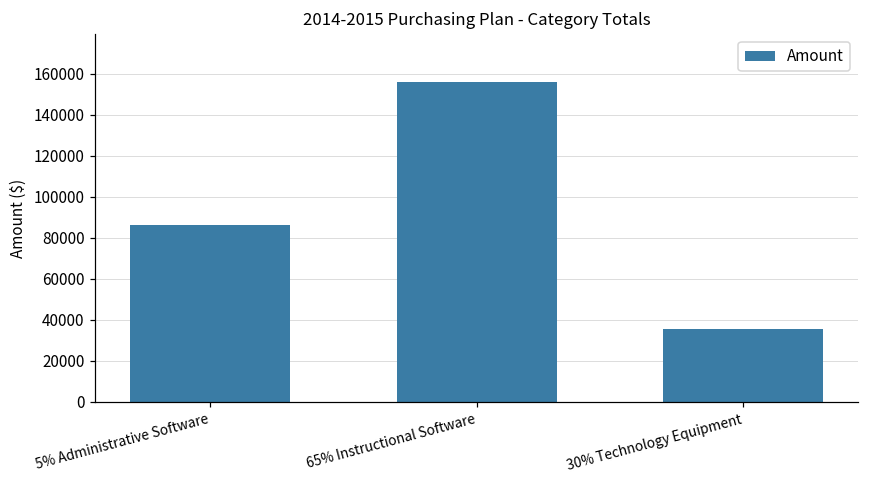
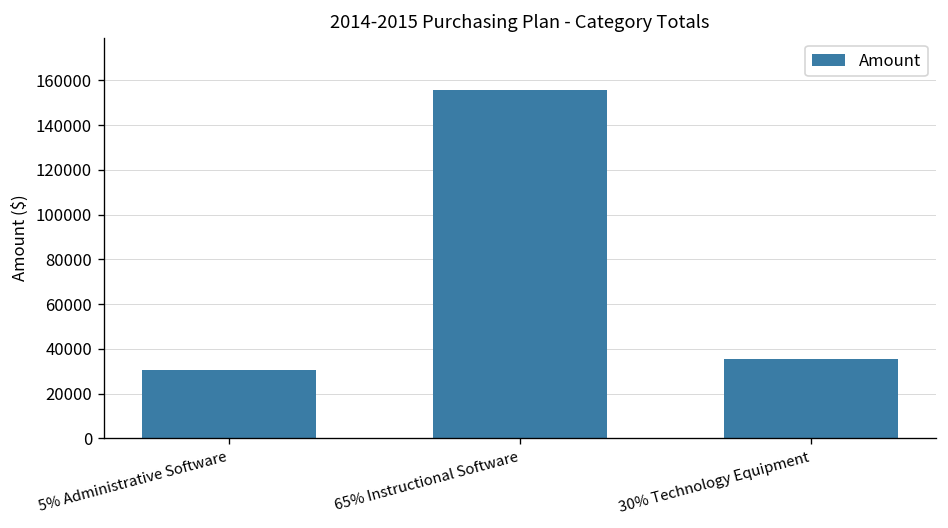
5% Administrative Software: 86000 -> 31000
